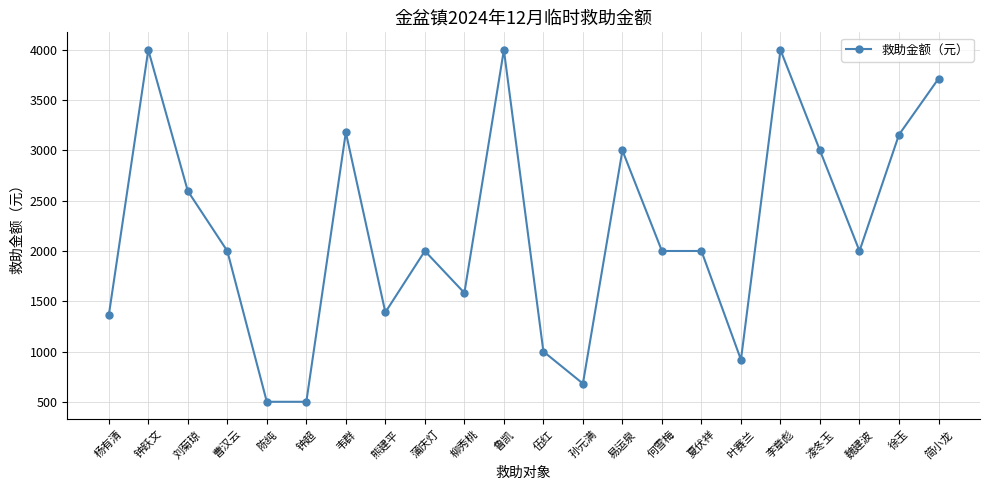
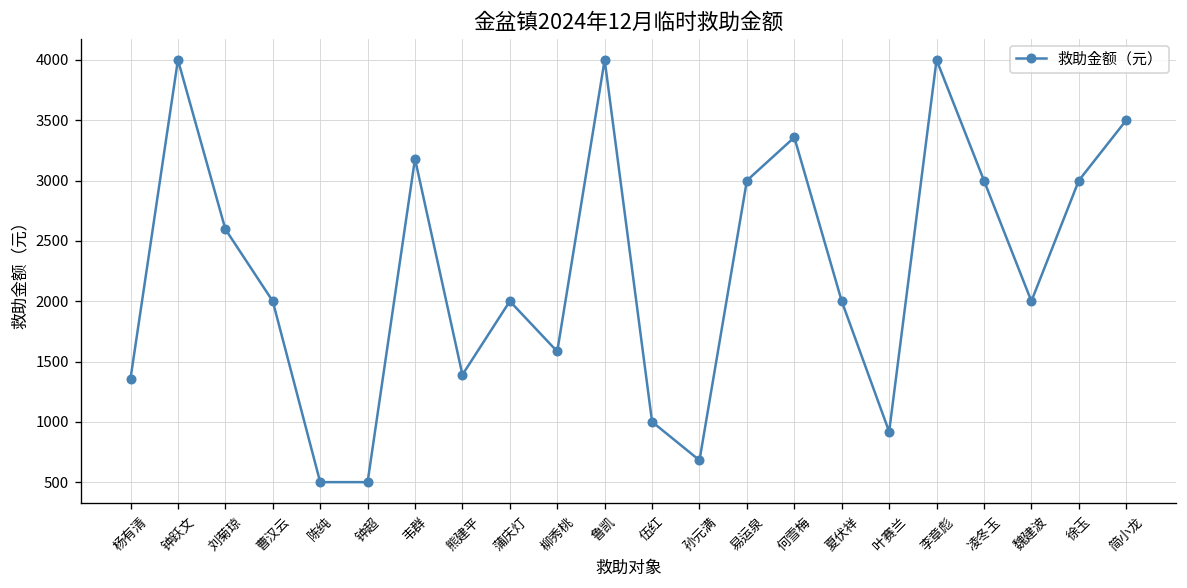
何雪梅: 2000 -> 3360
徐玉: 3160 -> 3000
简小龙: 3710 -> 3500
